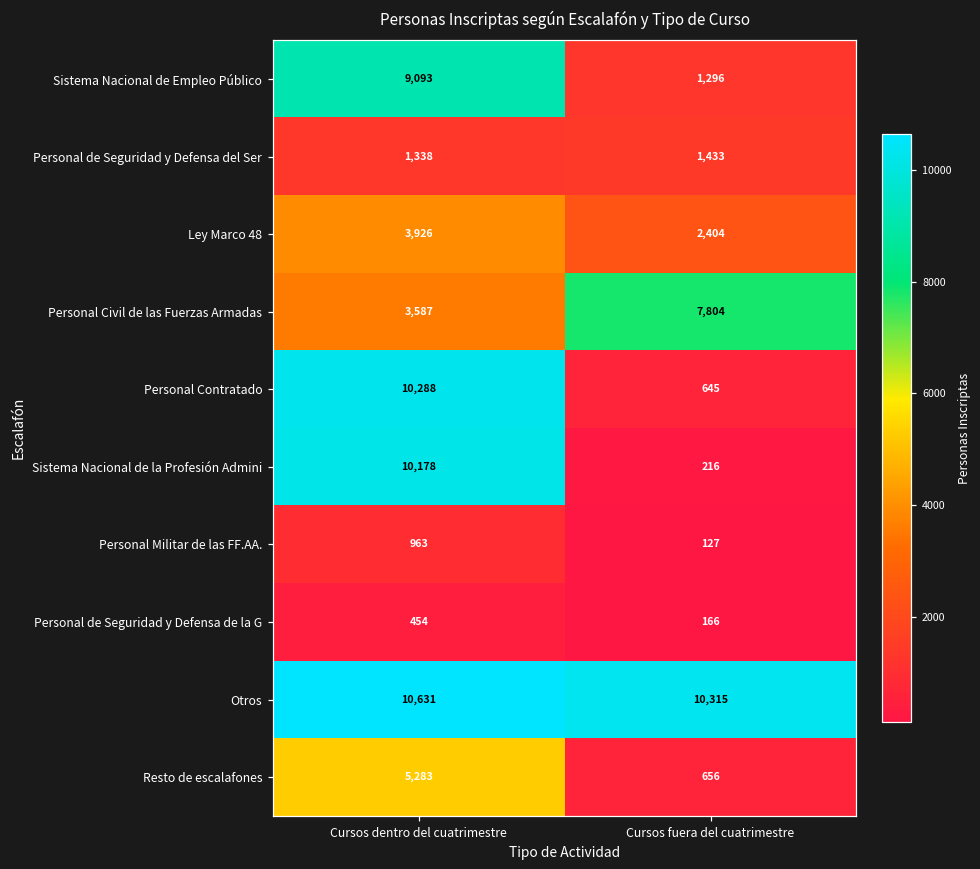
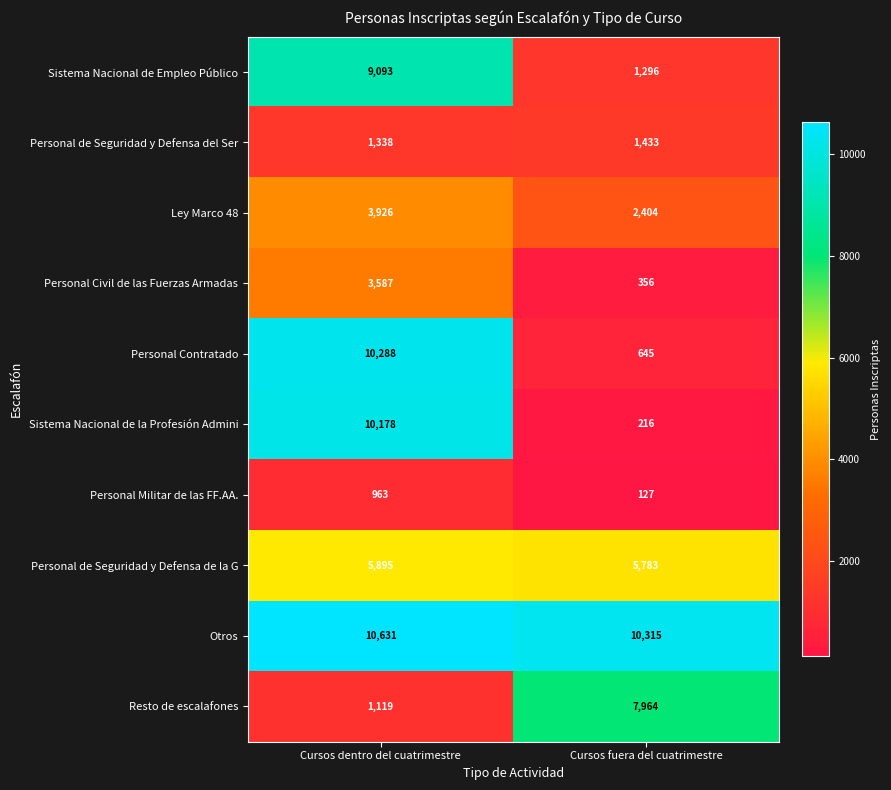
Personal Civil de las Fuerzas Armadas, Cursos fuera del cuatrimestre: 7,804 -> 356
Personal de Seguridad y Defensa de la G, Cursos dentro del cuatrimestre: 454 -> 5,895
Personal de Seguridad y Defensa de la G, Cursos fuera del cuatrimestre: 166 -> 5,783
Resto de escalafones, Cursos dentro del cuatrimestre: 5,283 -> 1,119
Resto de escalafones, Cursos fuera del cuatrimestre: 656 -> 7,964
